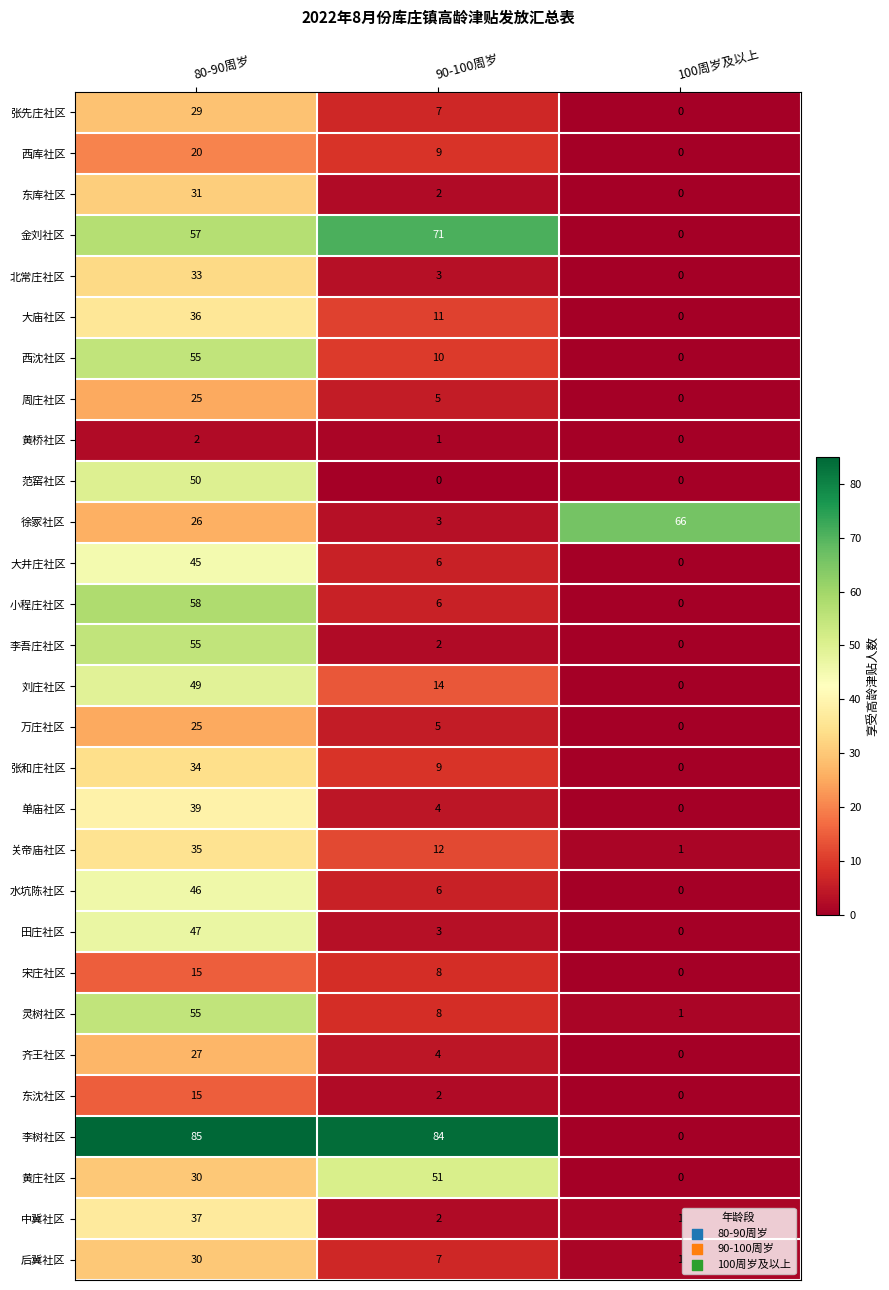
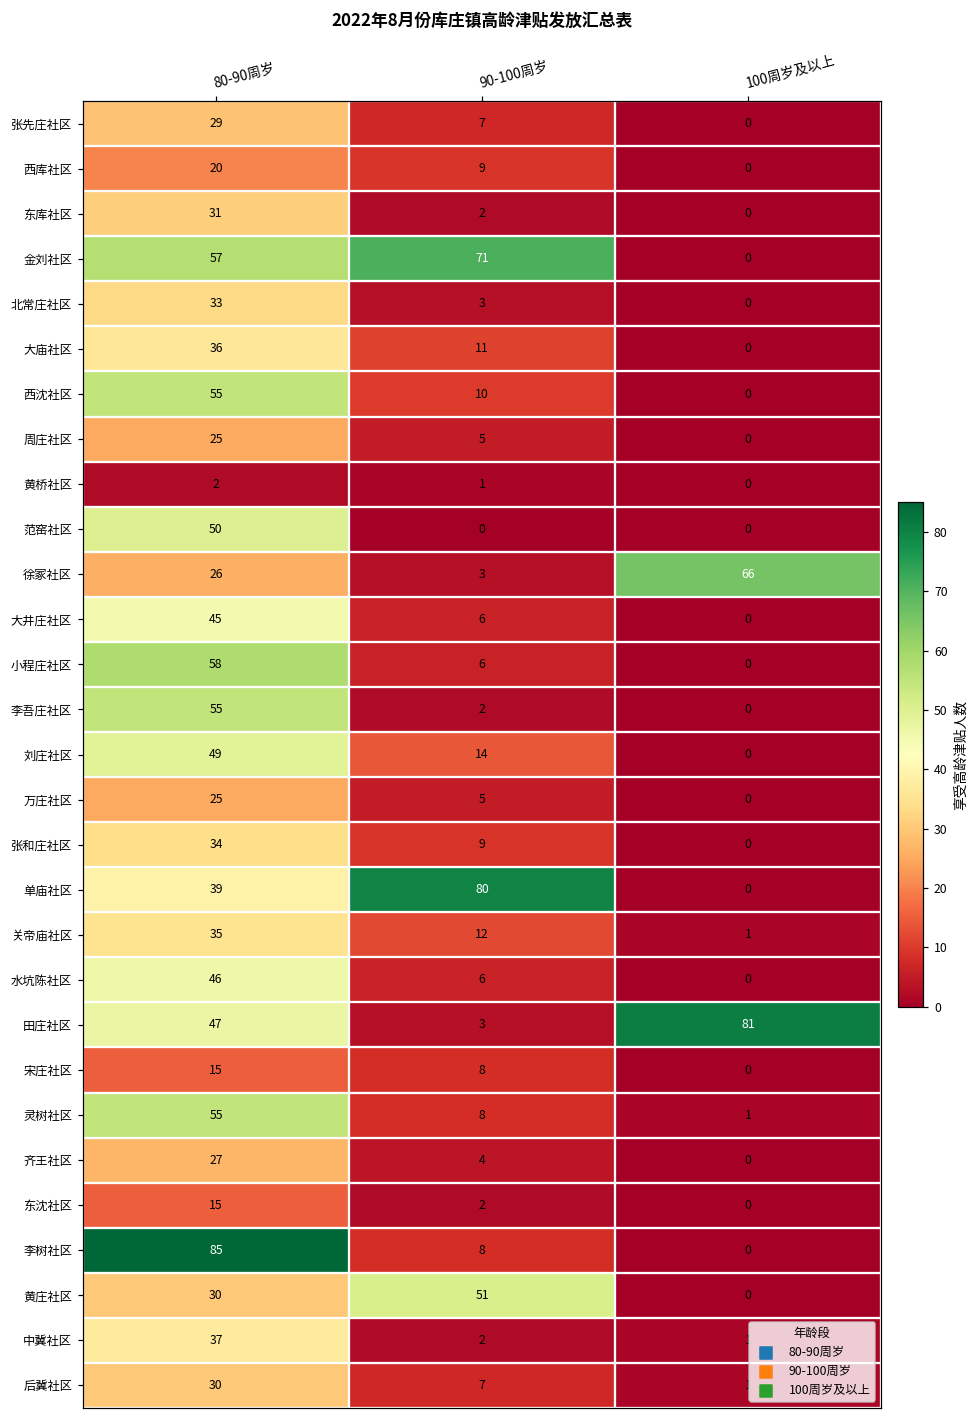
单庙社区, 90-100周岁: 4 -> 80
田庄社区, 100周岁及以上: 0 -> 81
李树社区, 90-100周岁: 84 -> 8
